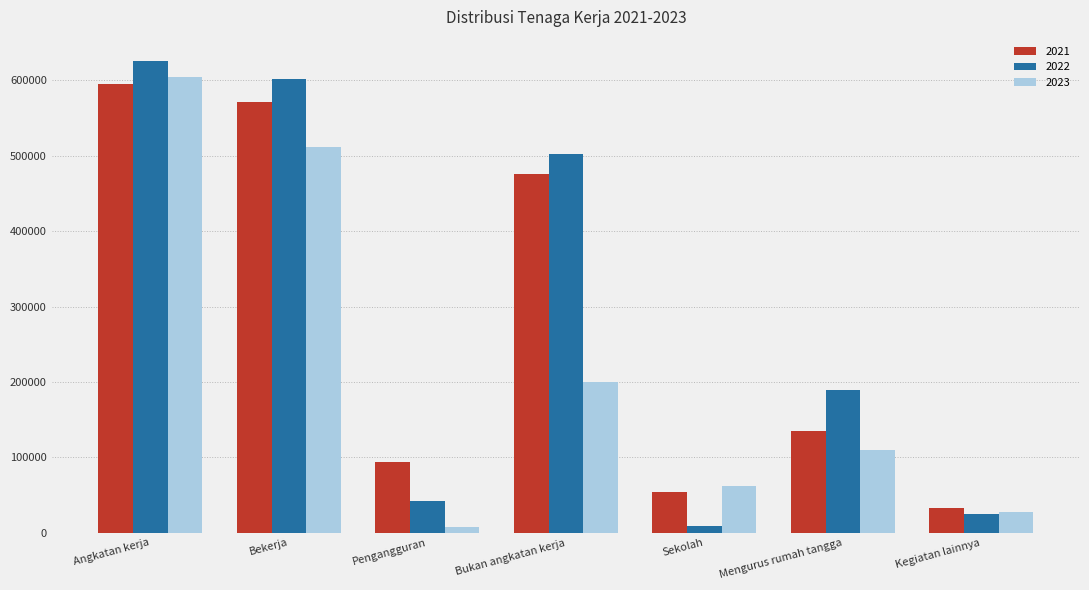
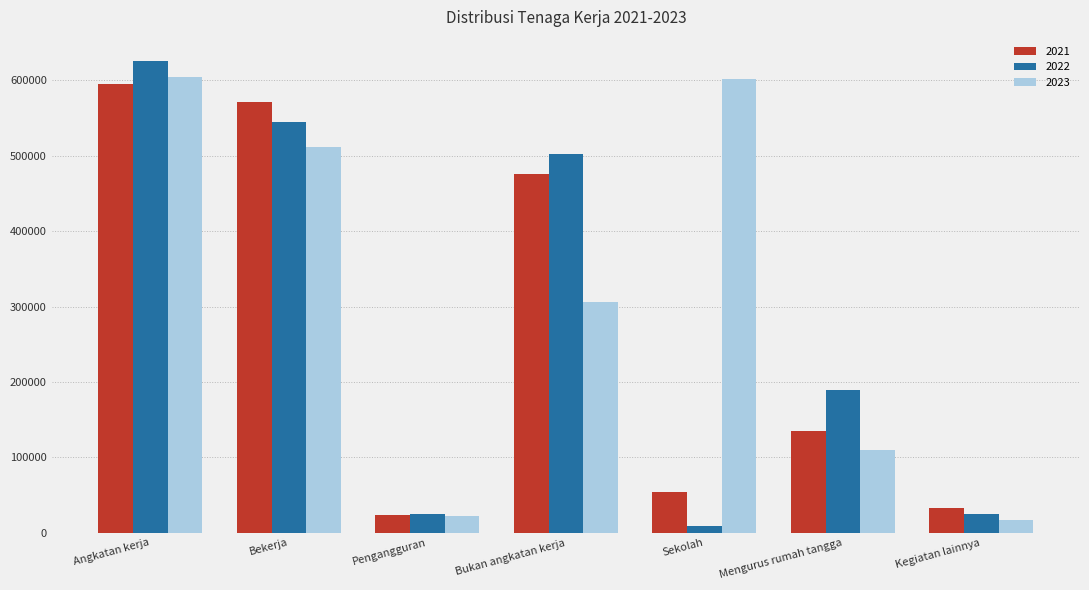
2022, Bekerja: 600000 -> 540000
2021, Pengangguran: 90000 -> 20000
2022, Pengangguran: 40000 -> 20000
2023, Pengangguran: 10000 -> 20000
2023, Bukan angkatan kerja: 200000 -> 310000
2023, Sekolah: 60000 -> 600000
2023, Kegiatan lainnya: 30000 -> 20000
